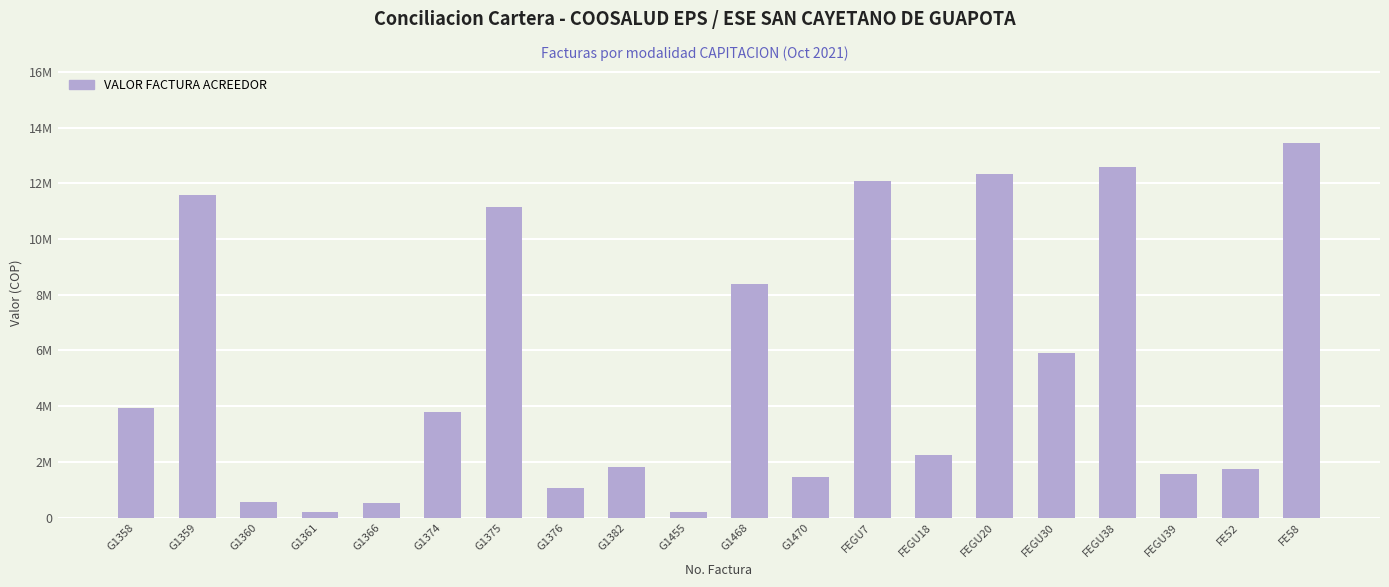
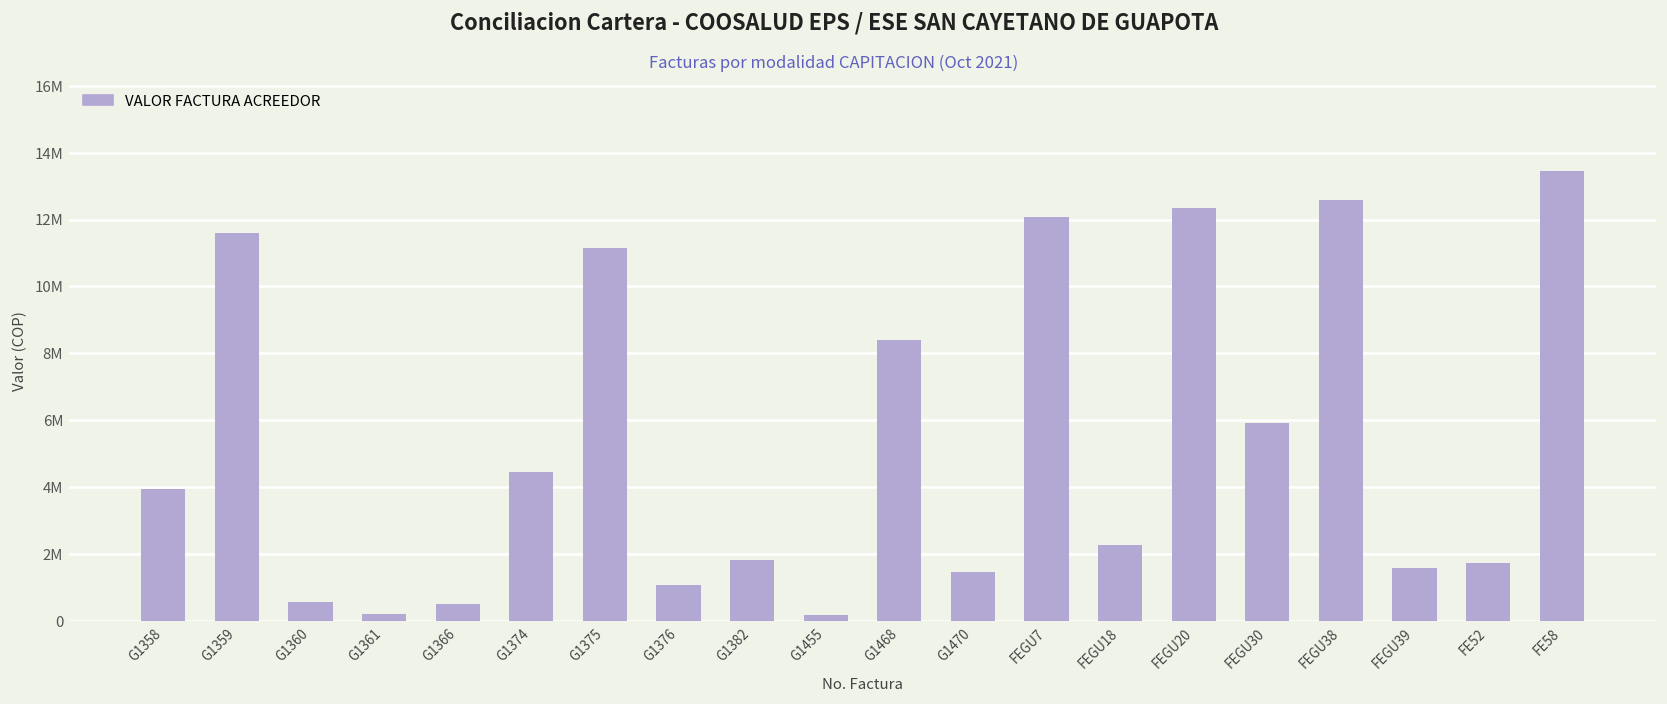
G1374: 3800000 -> 4500000
